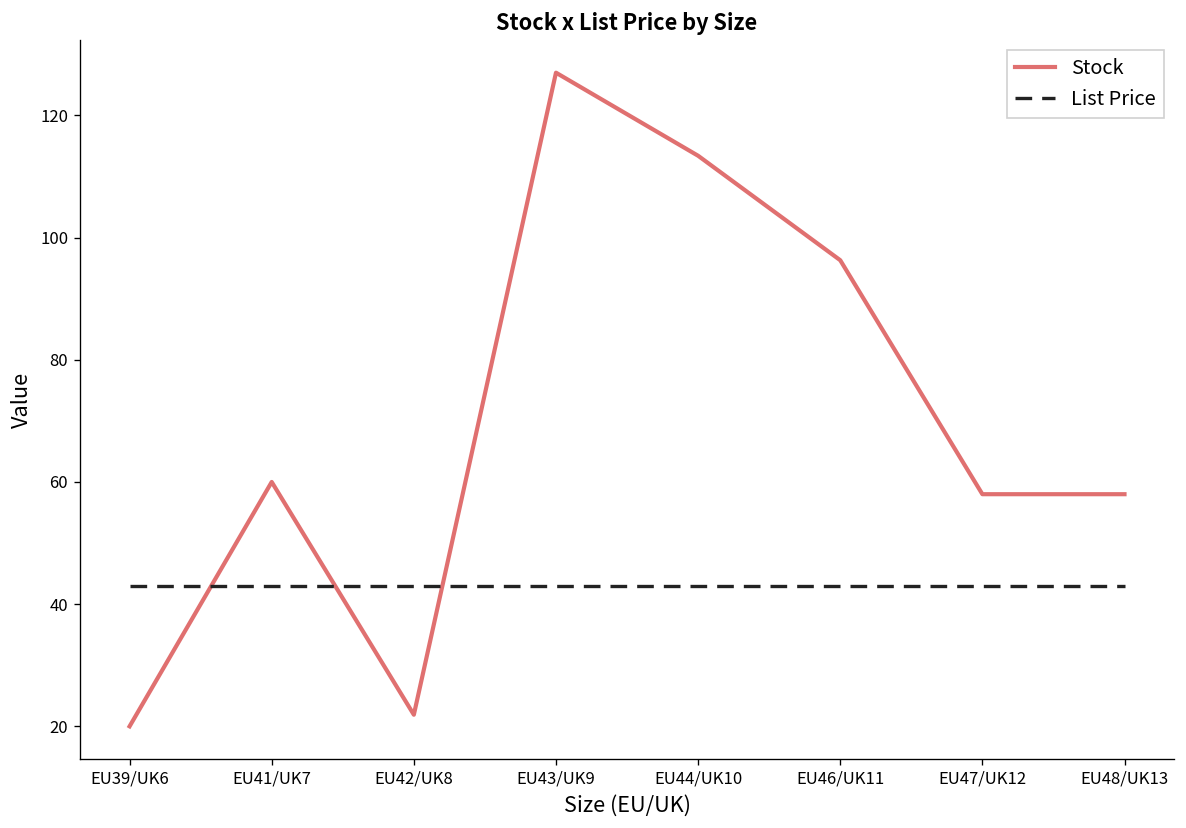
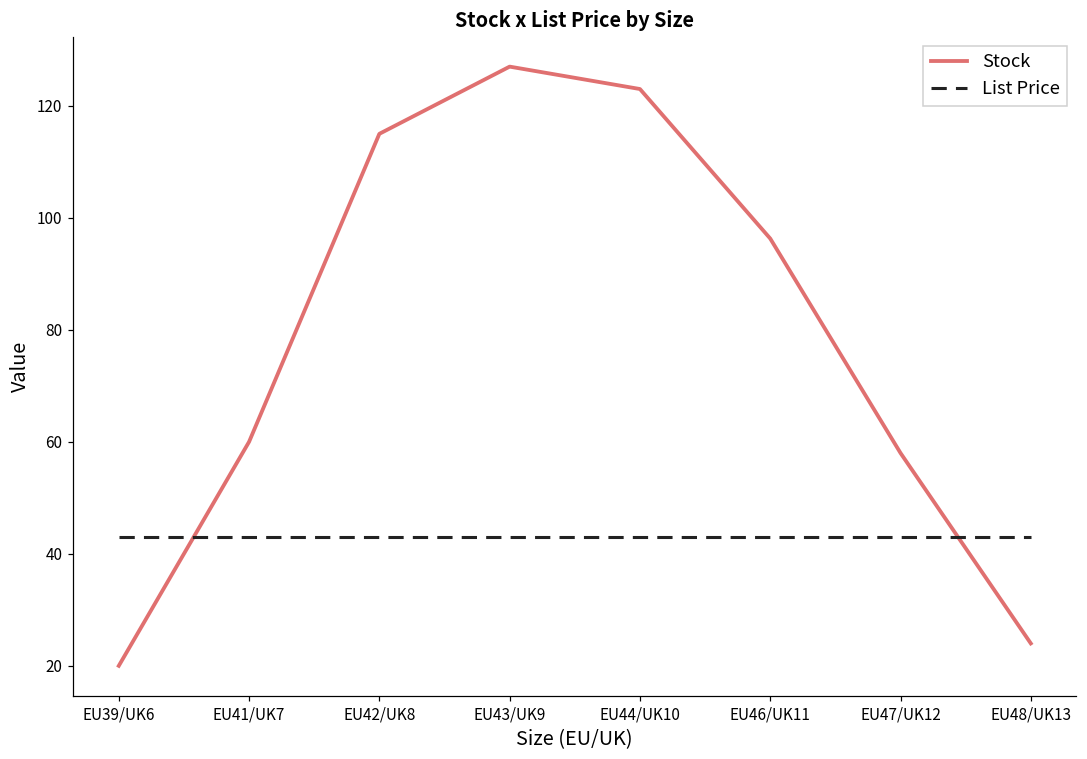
Stock, EU42/UK8: 22 -> 115
Stock, EU44/UK10: 113 -> 123
Stock, EU48/UK13: 58 -> 24
